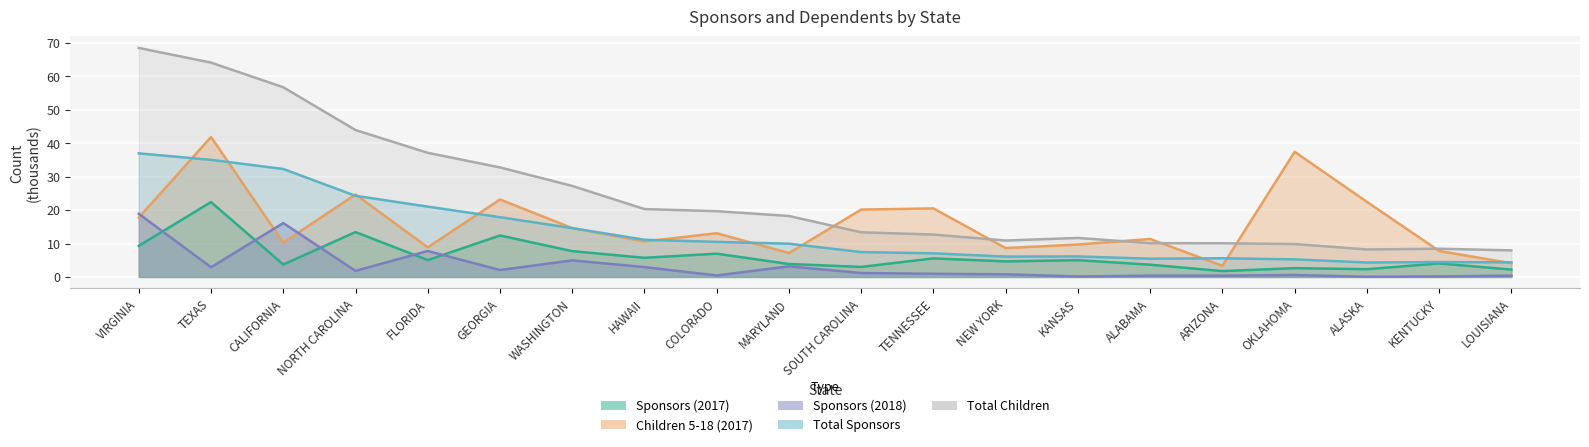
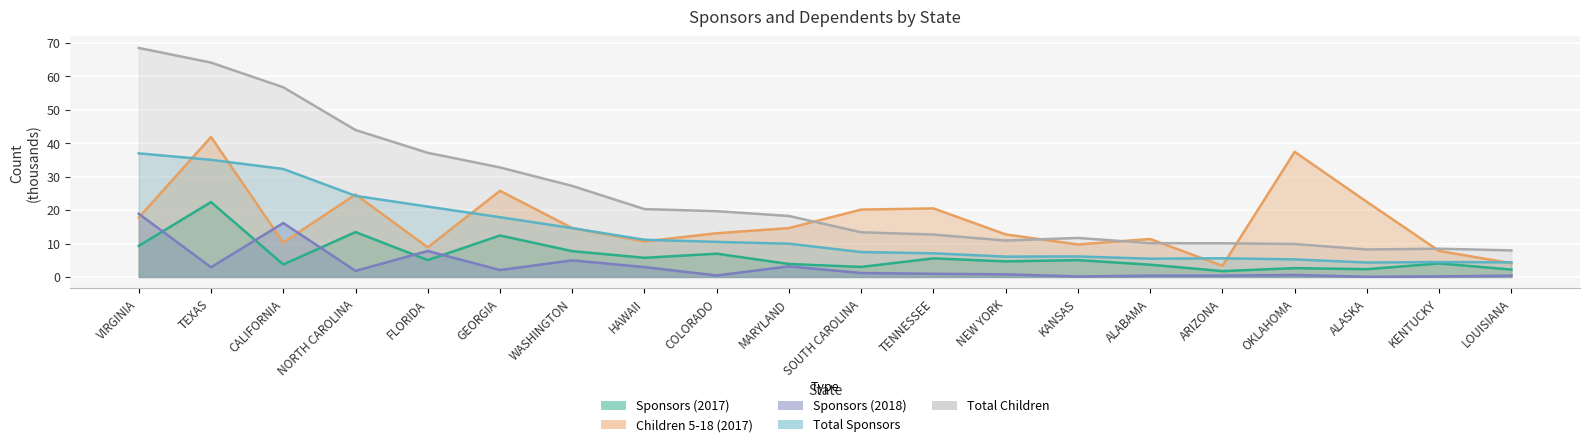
Children 5-18 (2017), GEORGIA: 23 -> 26
Children 5-18 (2017), MARYLAND: 7 -> 15
Children 5-18 (2017), NEW YORK: 9 -> 13
